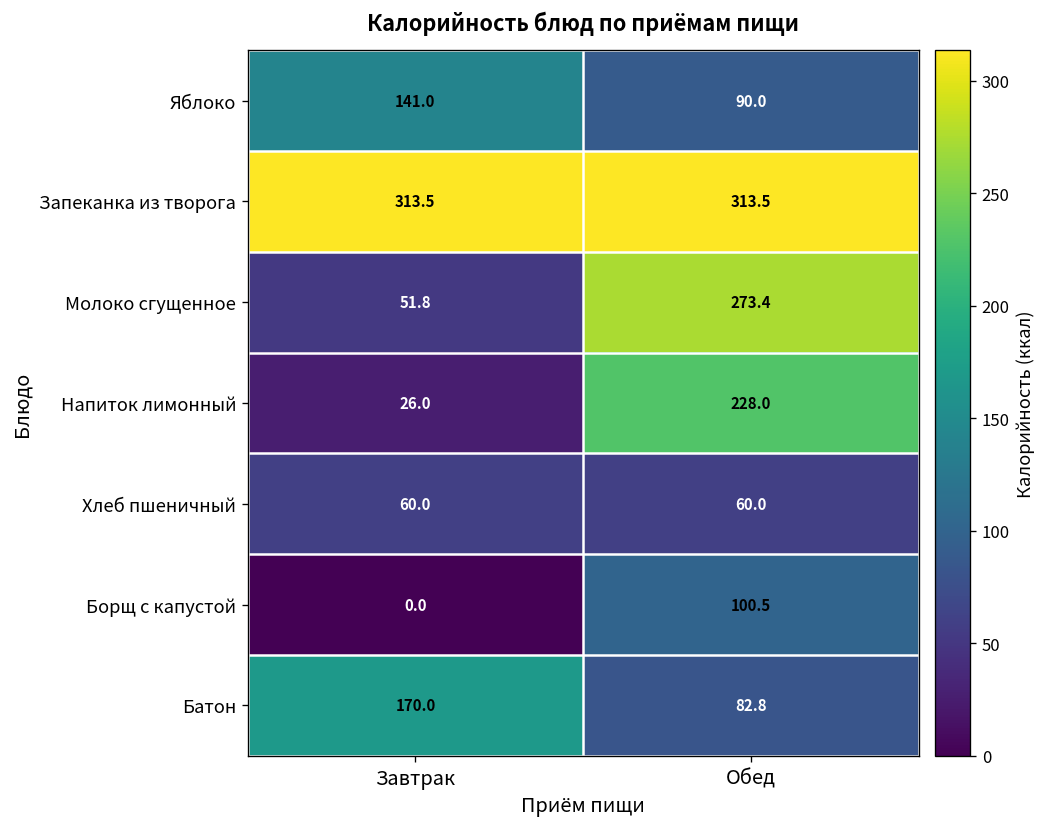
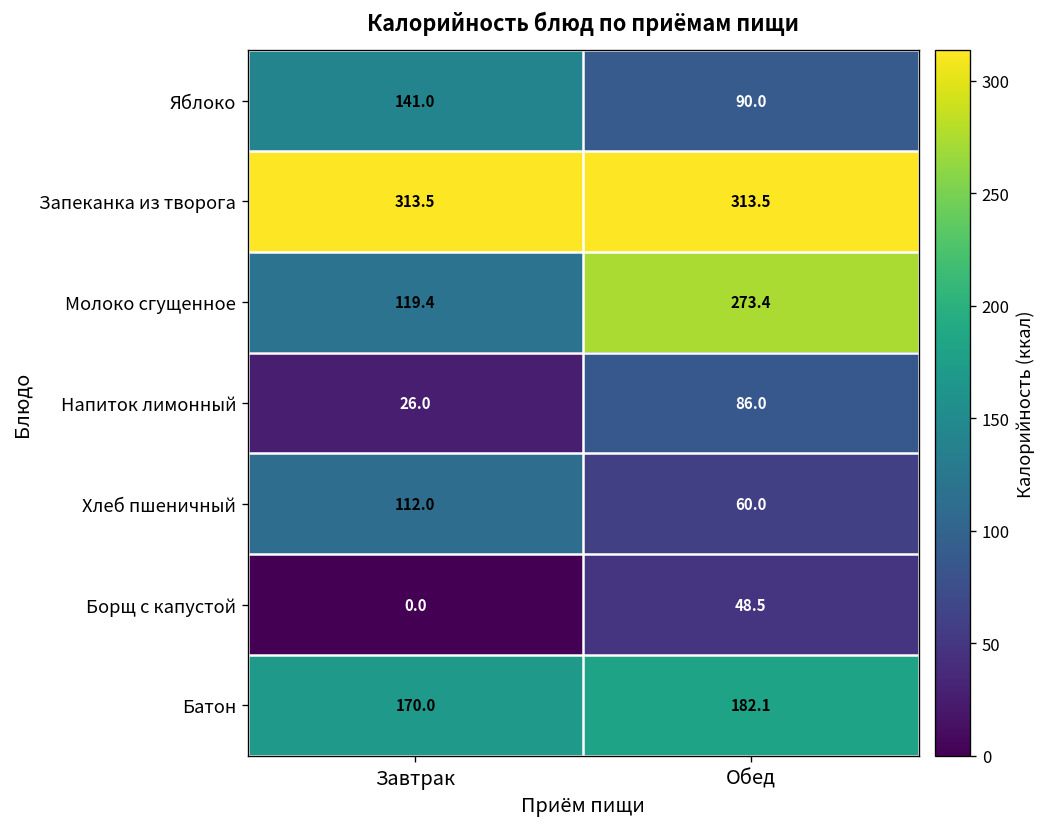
Молоко сгущенное, Завтрак: 51.8 -> 119.4
Напиток лимонный, Обед: 228.0 -> 86.0
Хлеб пшеничный, Завтрак: 60.0 -> 112.0
Борщ с капустой, Обед: 100.5 -> 48.5
Батон, Обед: 82.8 -> 182.1
